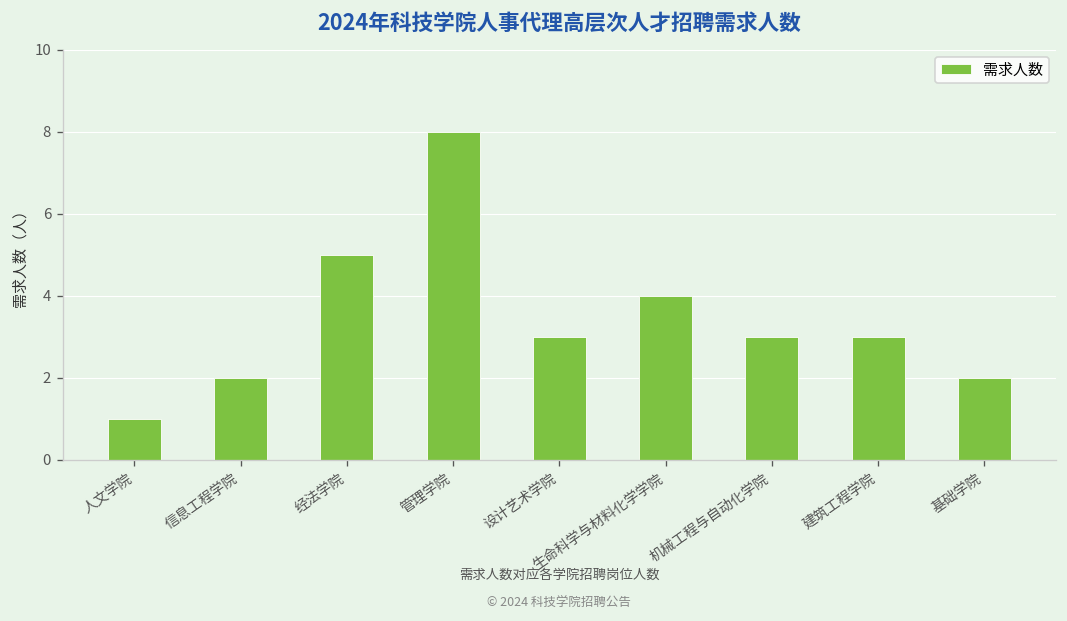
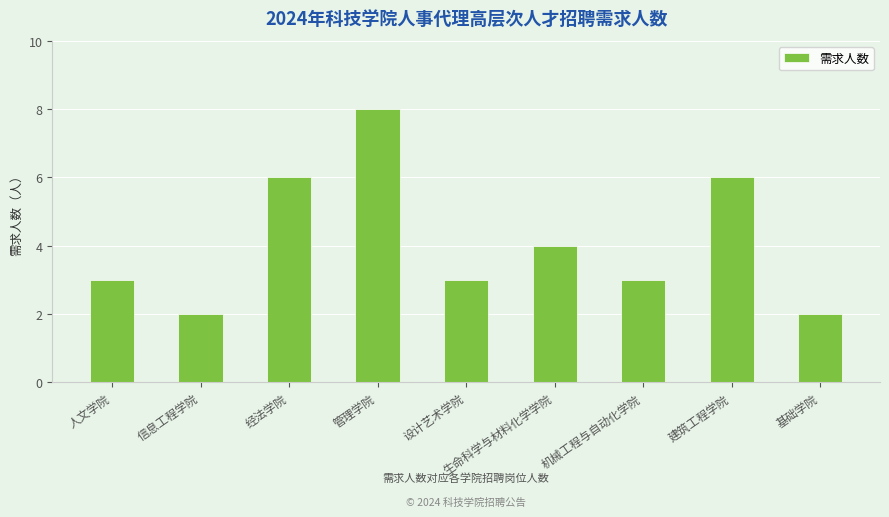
人文学院: 1 -> 3
经法学院: 5 -> 6
建筑工程学院: 3 -> 6
